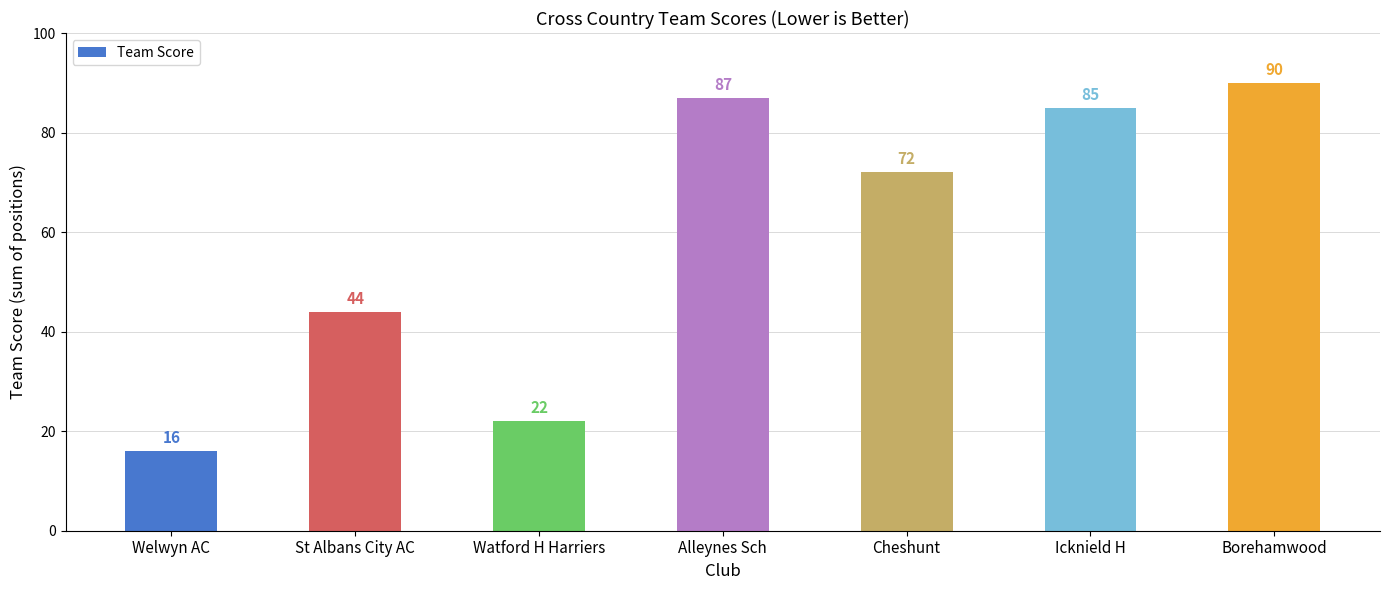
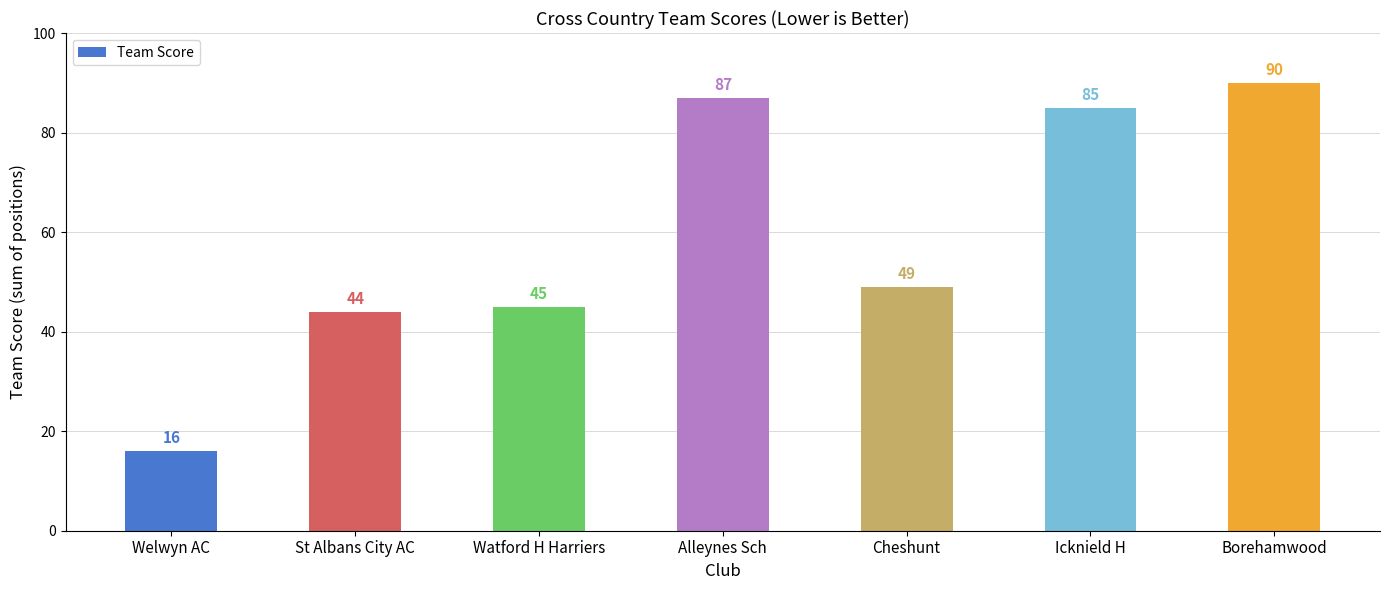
Watford H Harriers: 22 -> 45
Cheshunt: 72 -> 49
